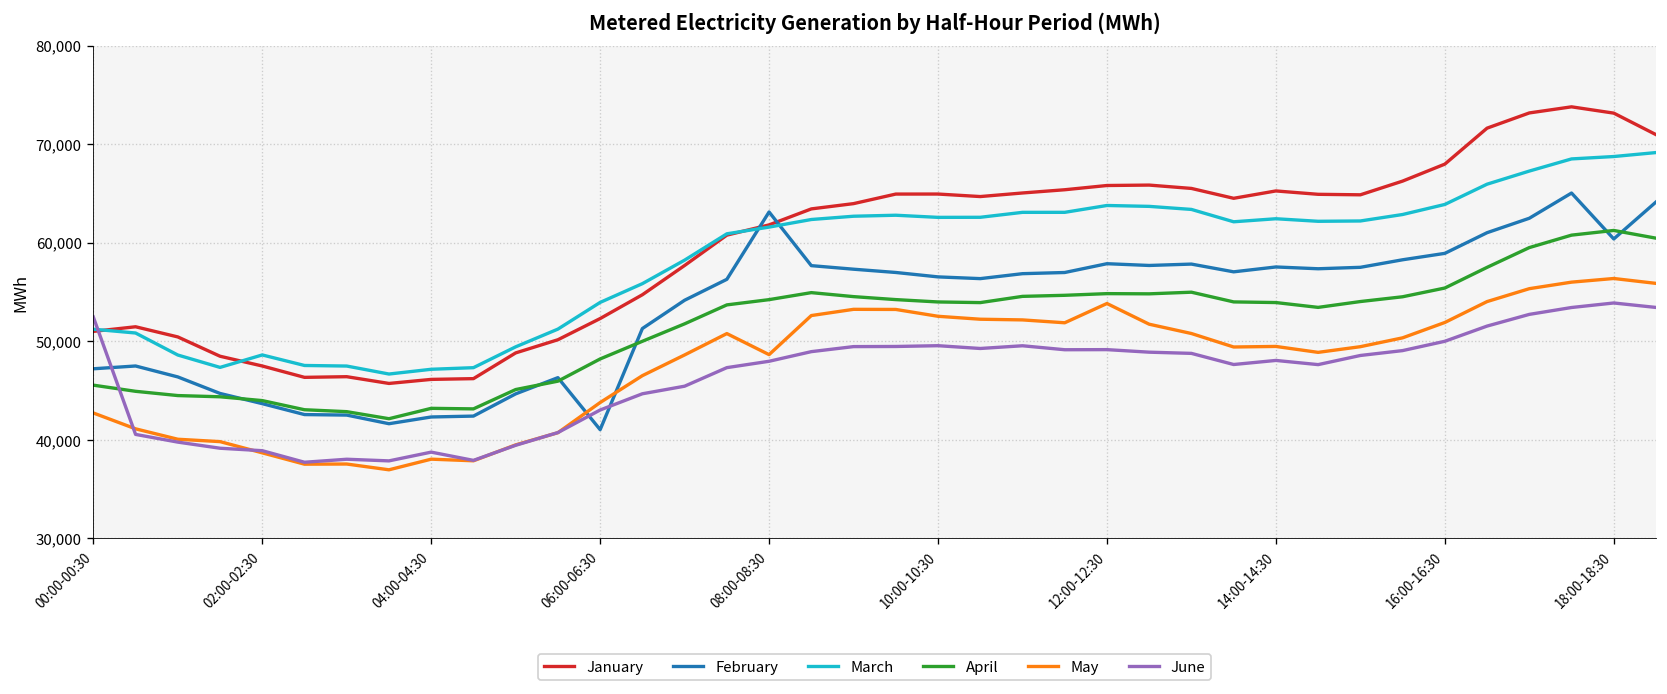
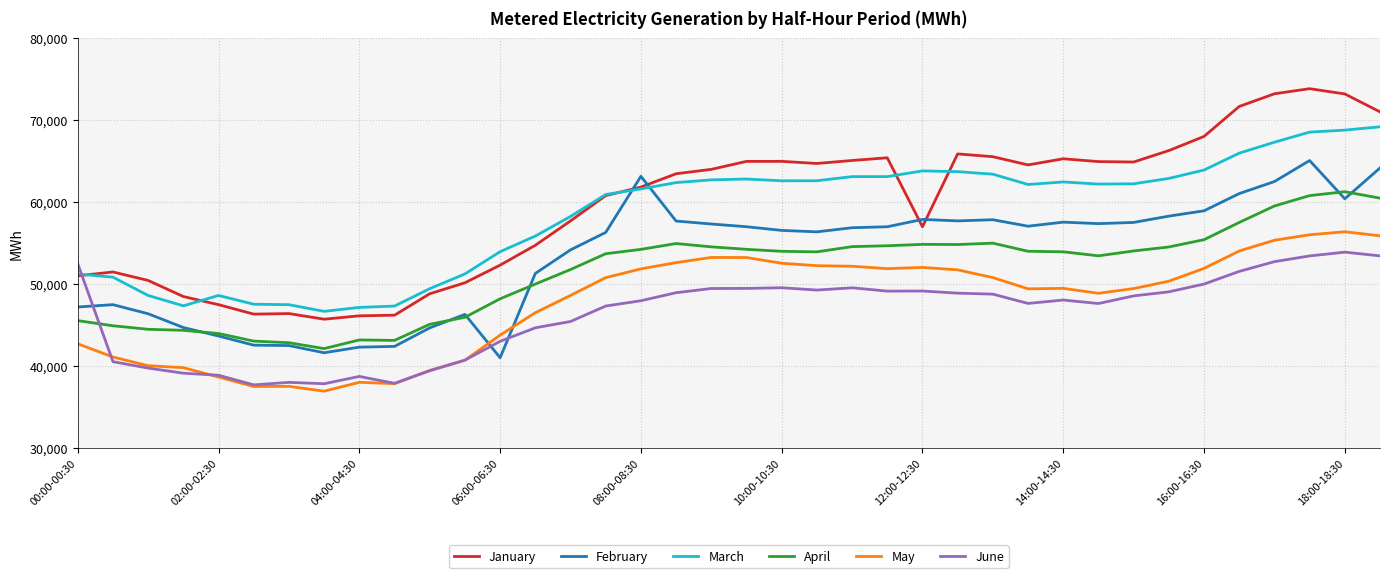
May, 08:00-08:30: 49,000 -> 52,000
January, 12:00-12:30: 66,000 -> 57,000
May, 12:00-12:30: 54,000 -> 52,000
